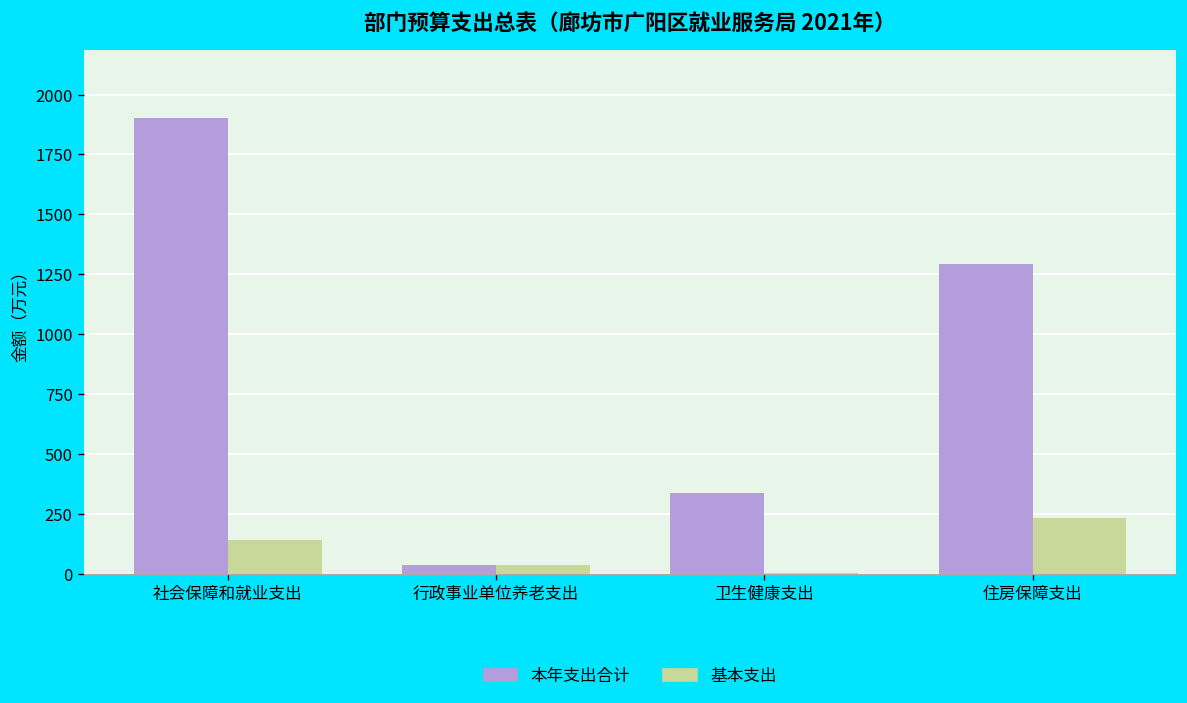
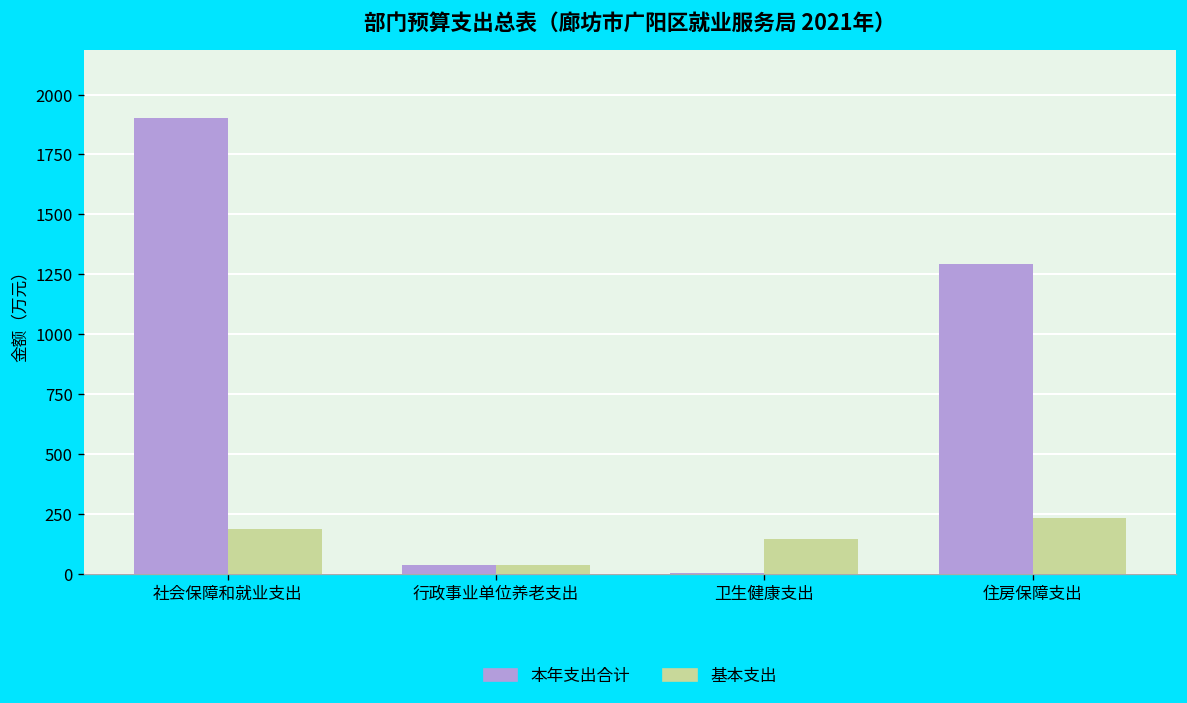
基本支出, 社会保障和就业支出: 140 -> 190
本年支出合计, 卫生健康支出: 340 -> 10
基本支出, 卫生健康支出: 10 -> 150
